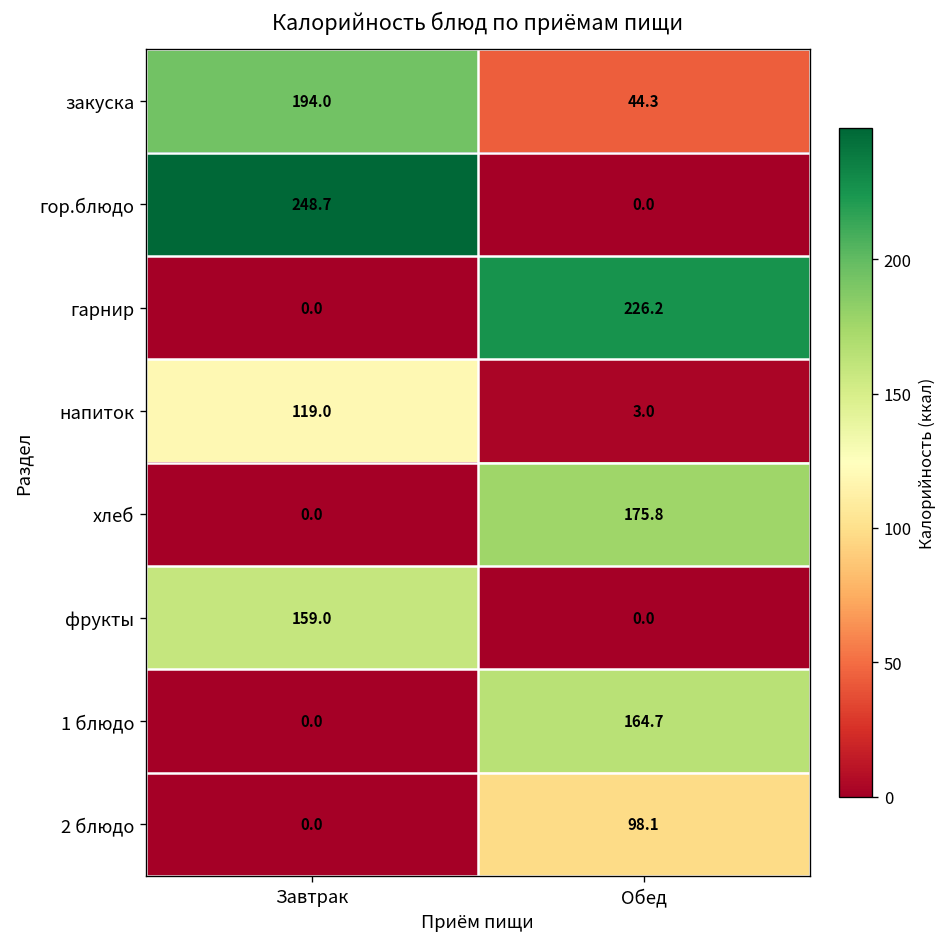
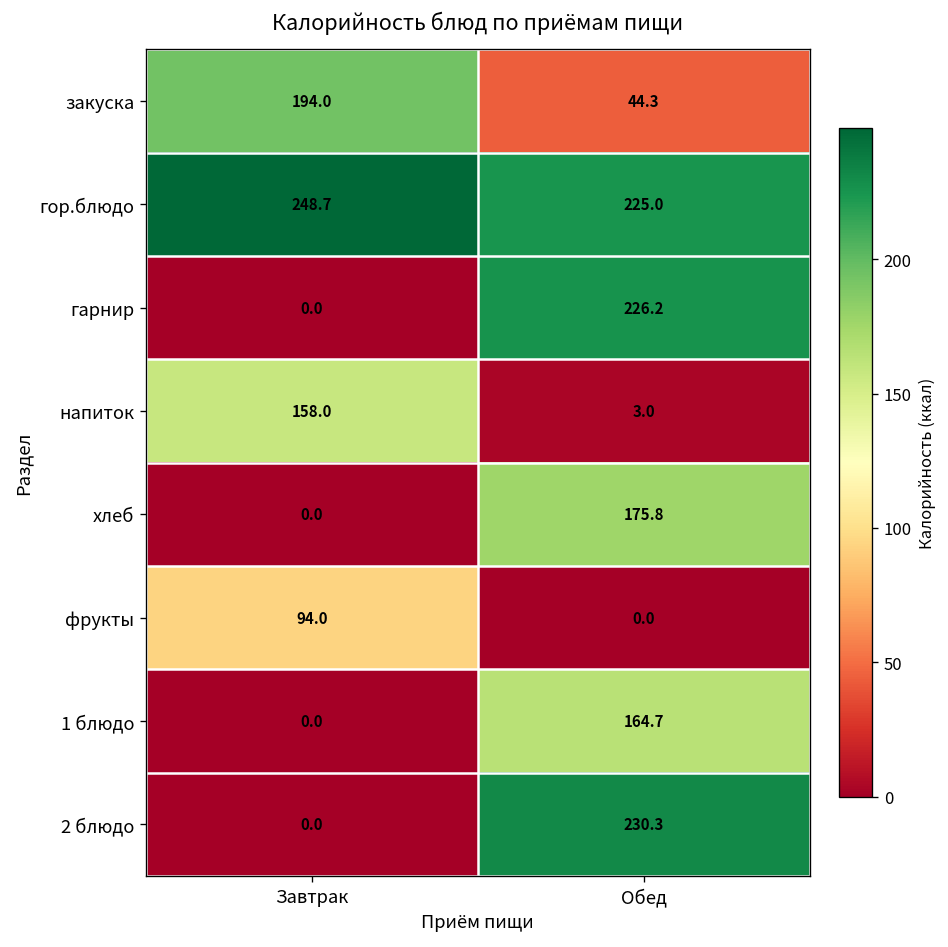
гор.блюдо, Обед: 0.0 -> 225.0
напиток, Завтрак: 119.0 -> 158.0
фрукты, Завтрак: 159.0 -> 94.0
2 блюдо, Обед: 98.1 -> 230.3
